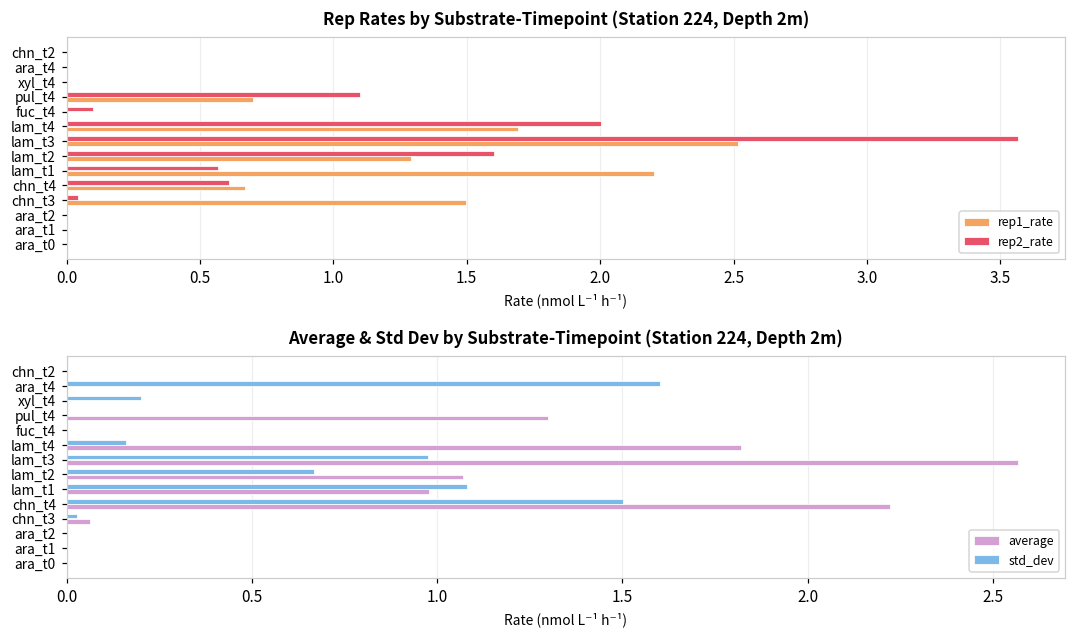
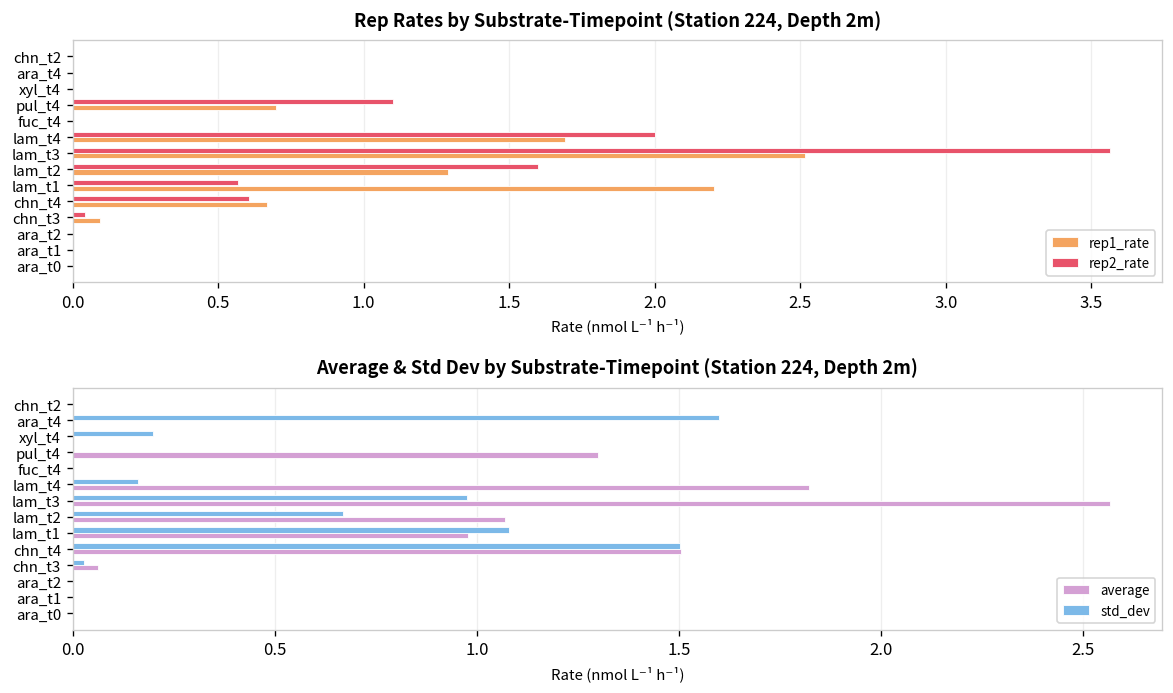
Rep Rates by Substrate-Timepoint (Station 224, Depth 2m), rep2_rate, fuc_t4: 0.1 -> 0.0
Rep Rates by Substrate-Timepoint (Station 224, Depth 2m), rep1_rate, chn_t3: 1.50 -> 0.09
Average & Std Dev by Substrate-Timepoint (Station 224, Depth 2m), average, chn_t4: 2.22 -> 1.51
